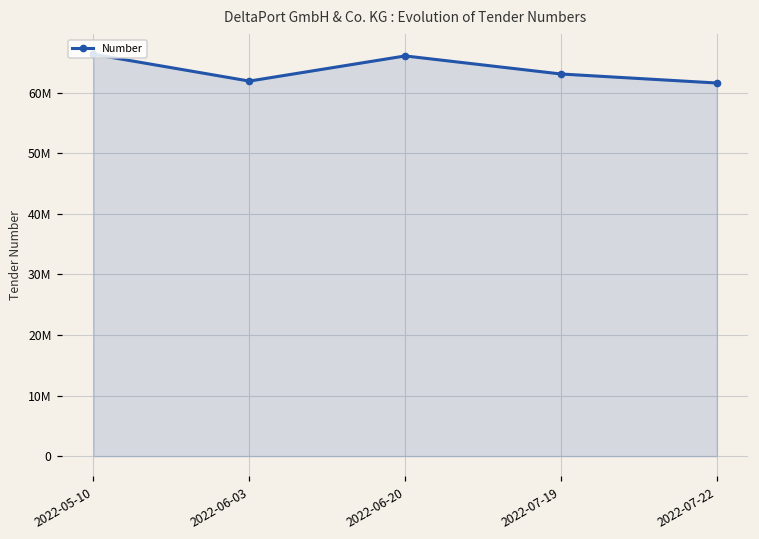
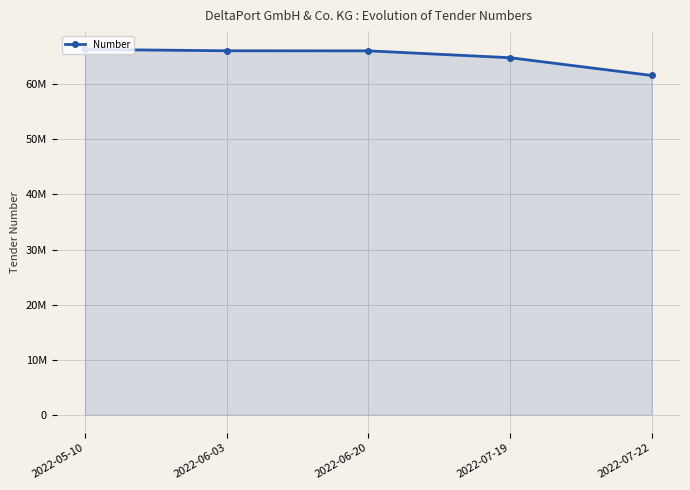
2022-06-03: 62000000 -> 66000000
2022-07-19: 63000000 -> 65000000
